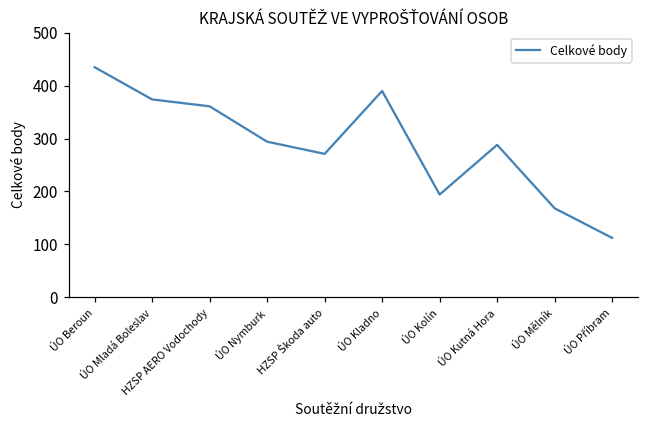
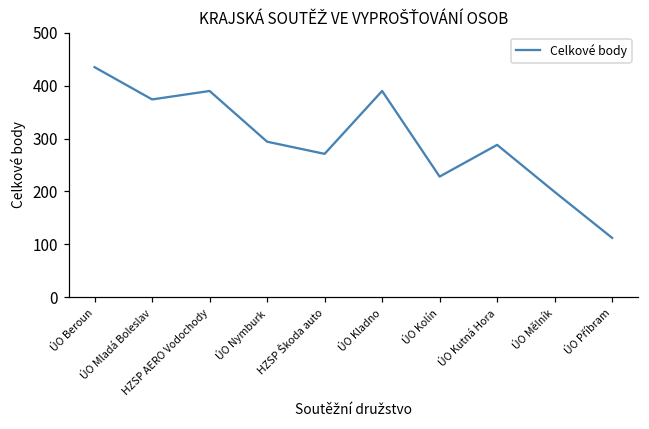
HZSP AERO Vodochody: 360 -> 390
ÚO Kolín: 190 -> 230
ÚO Mělník: 170 -> 200
